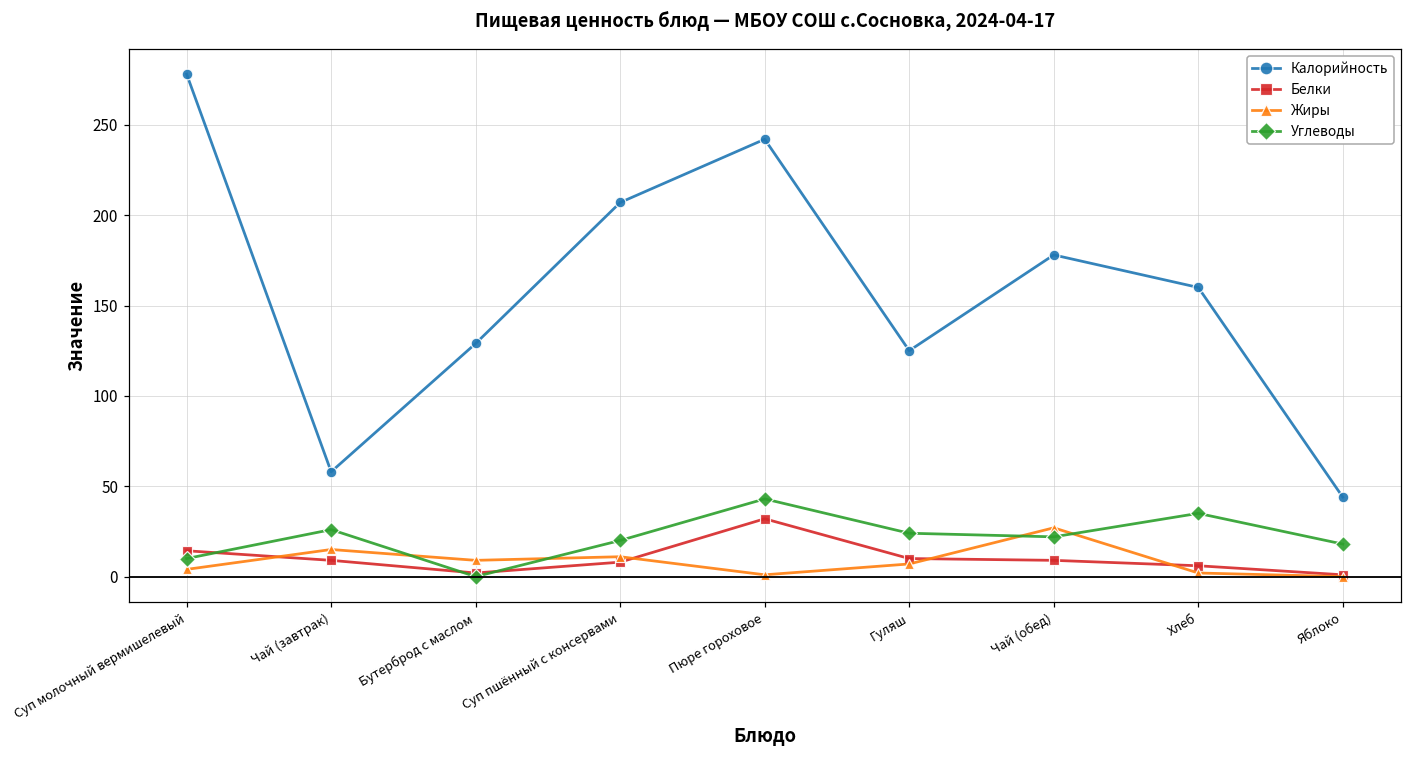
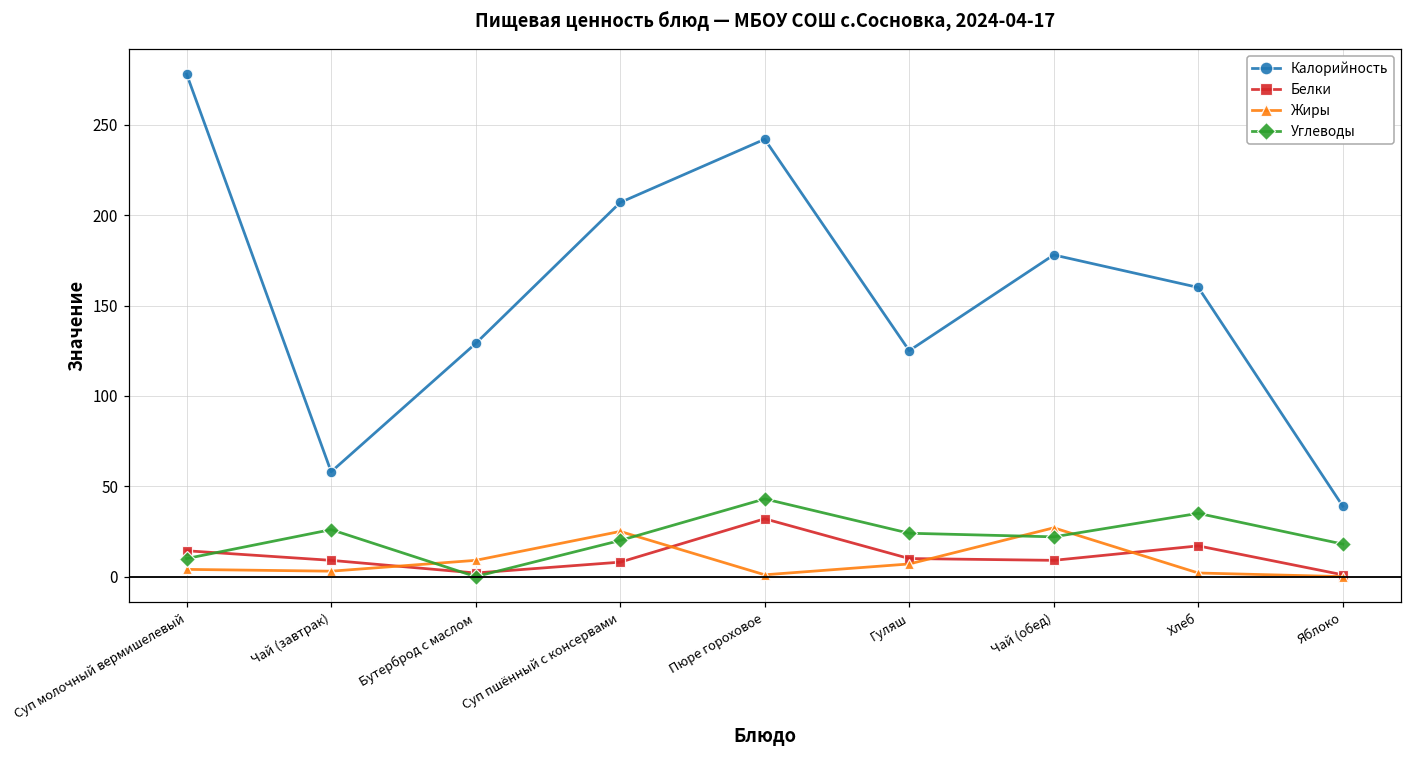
Жиры, Чай (завтрак): 15 -> 3
Жиры, Суп пшённый с консервами: 11 -> 25
Белки, Хлеб: 6 -> 17
Калорийность, Яблоко: 44 -> 39
